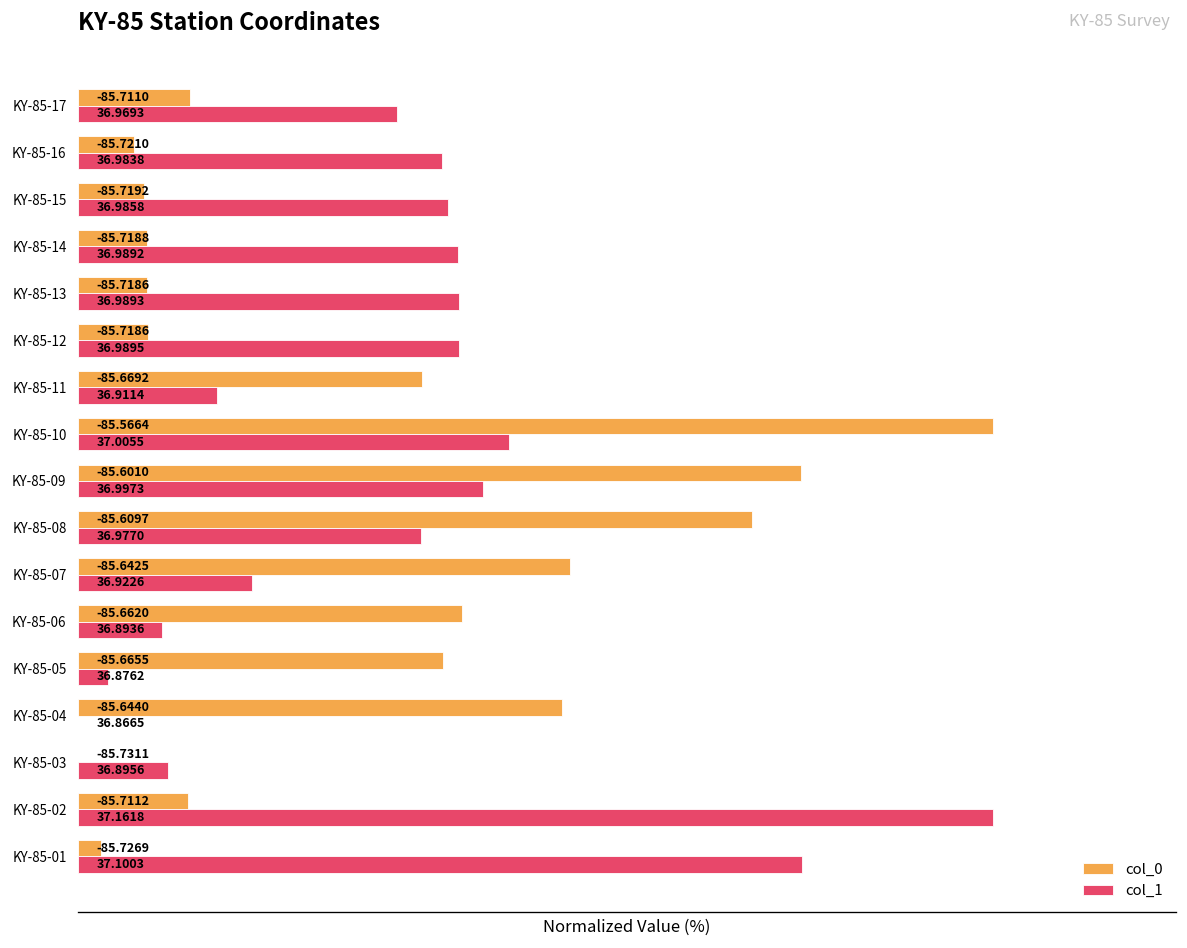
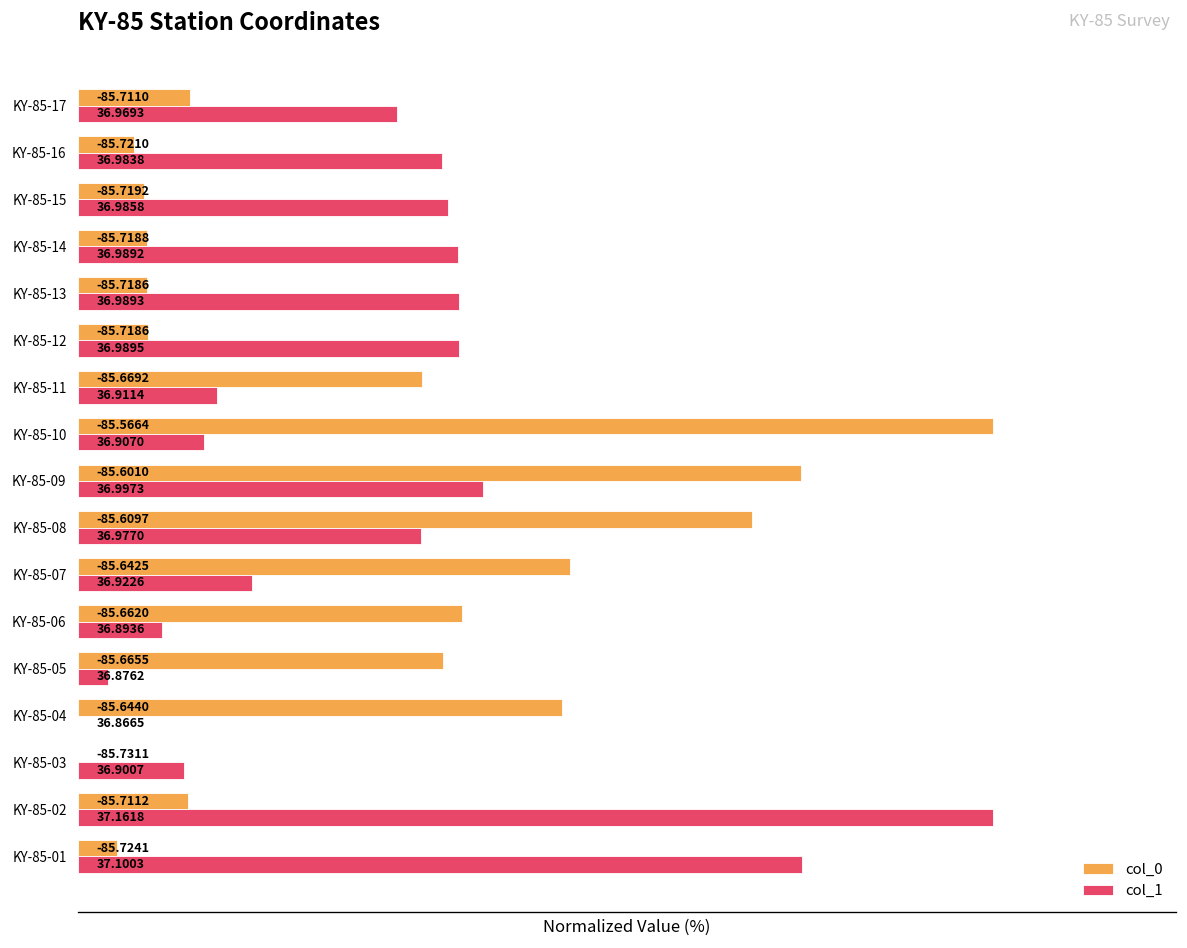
col_1, KY-85-10: 37.0055 -> 36.9070
col_1, KY-85-03: 36.8956 -> 36.9007
col_0, KY-85-01: -85.7269 -> -85.7241
